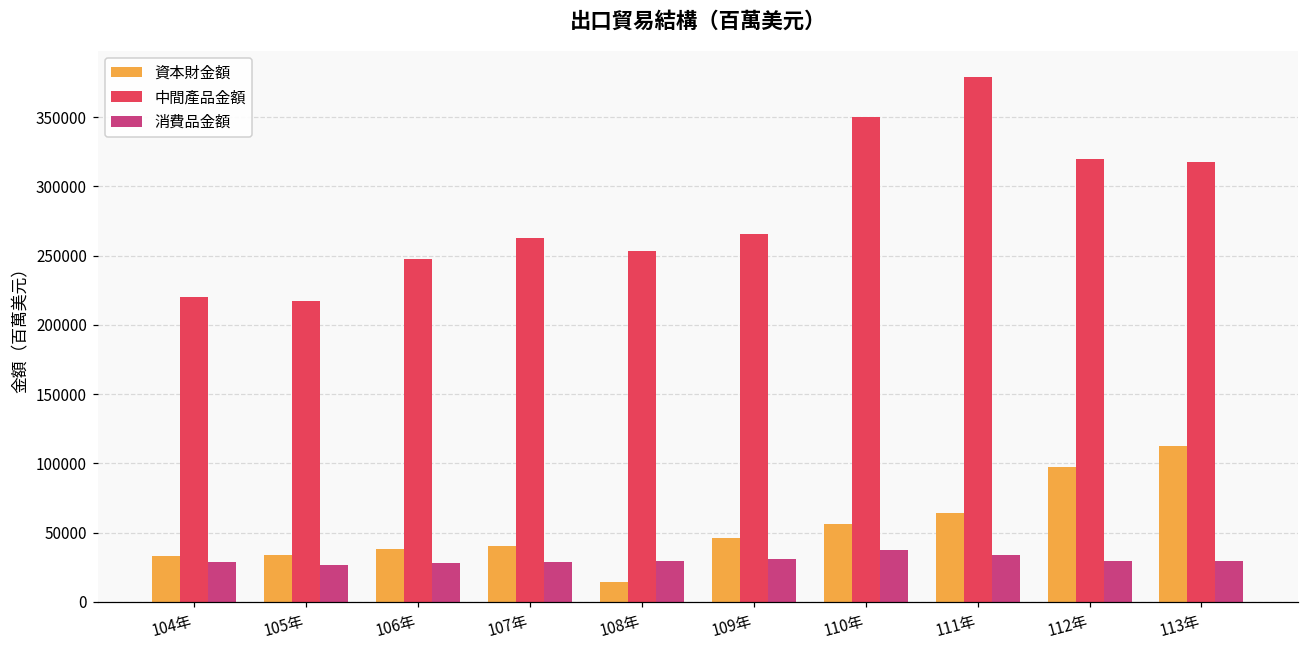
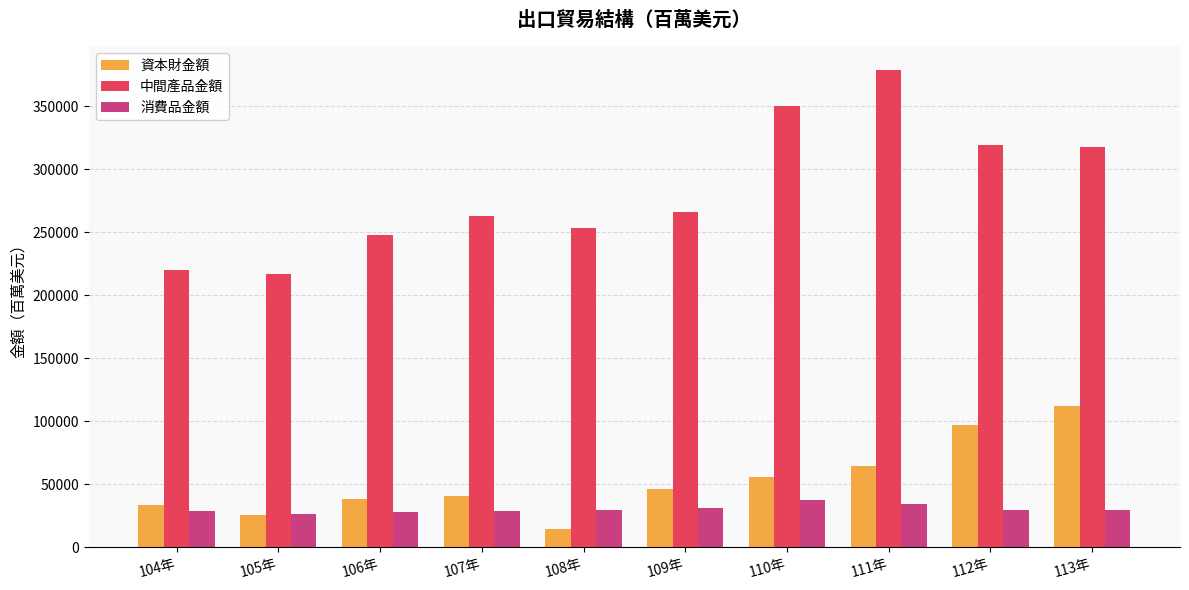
資本財金額, 105年: 34000 -> 26000
